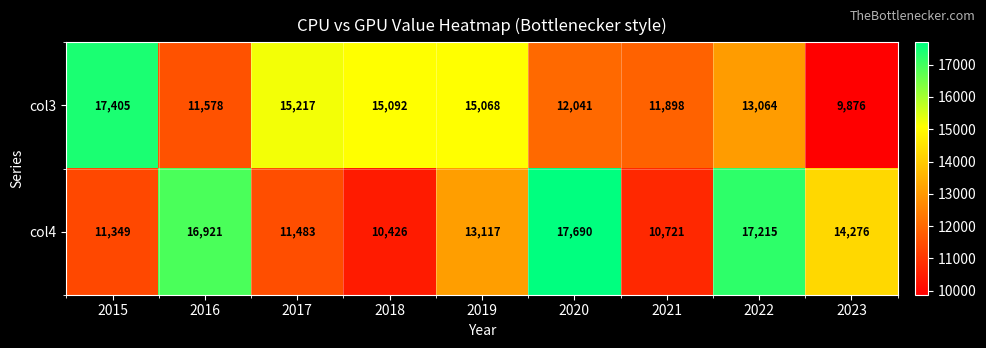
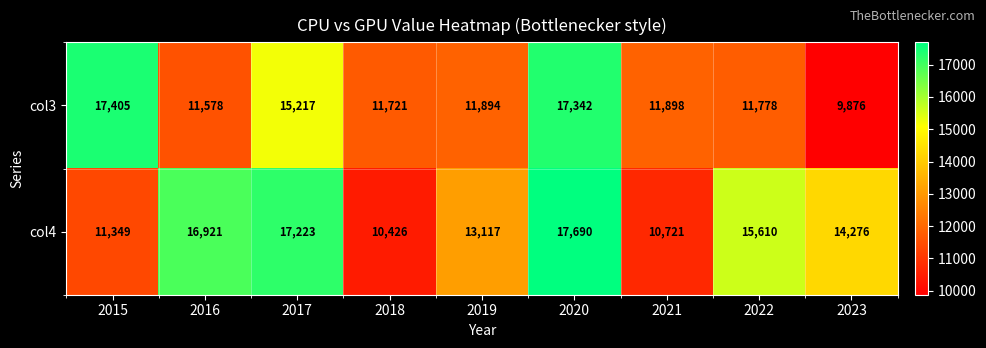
col3, 2018: 15,092 -> 11,721
col3, 2019: 15,068 -> 11,894
col3, 2020: 12,041 -> 17,342
col3, 2022: 13,064 -> 11,778
col4, 2017: 11,483 -> 17,223
col4, 2022: 17,215 -> 15,610
